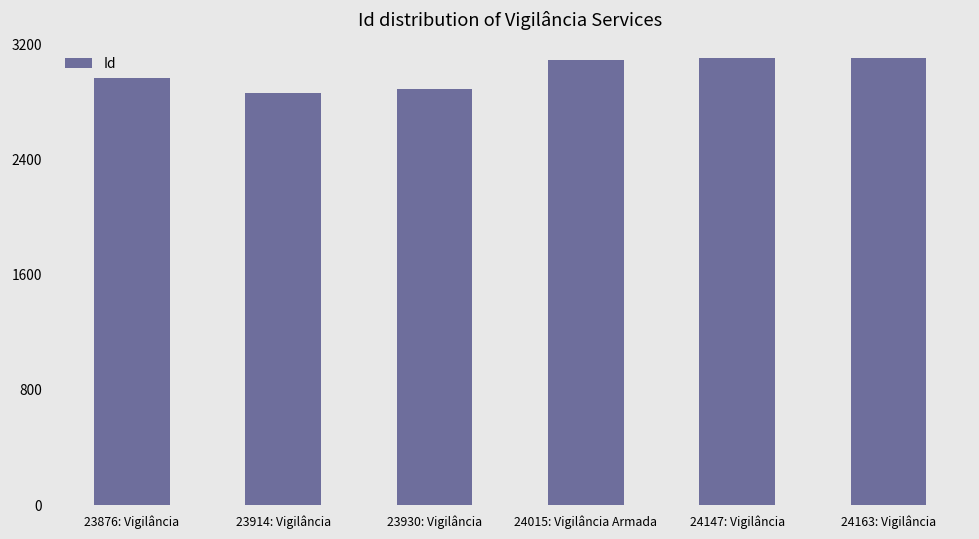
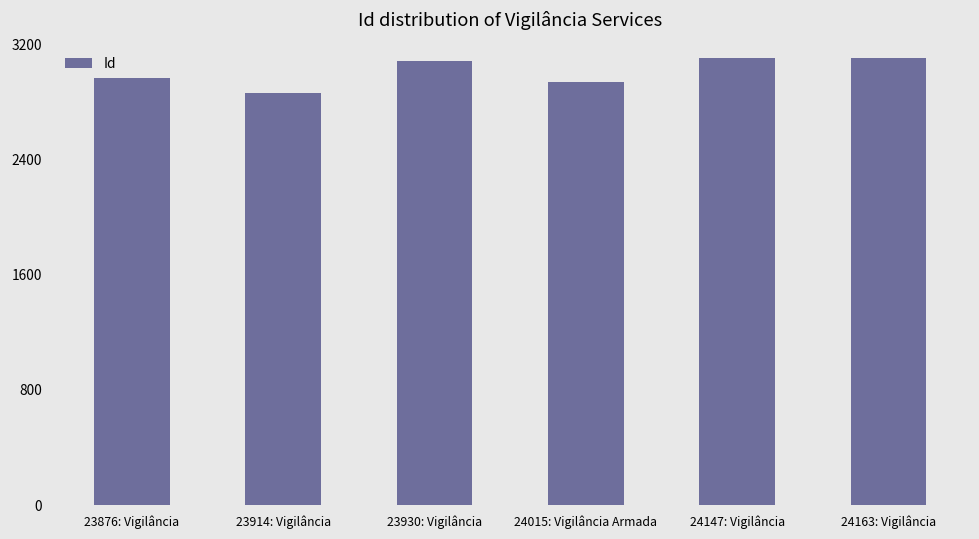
23930: Vigilância: 2890 -> 3080
24015: Vigilância Armada: 3090 -> 2940
